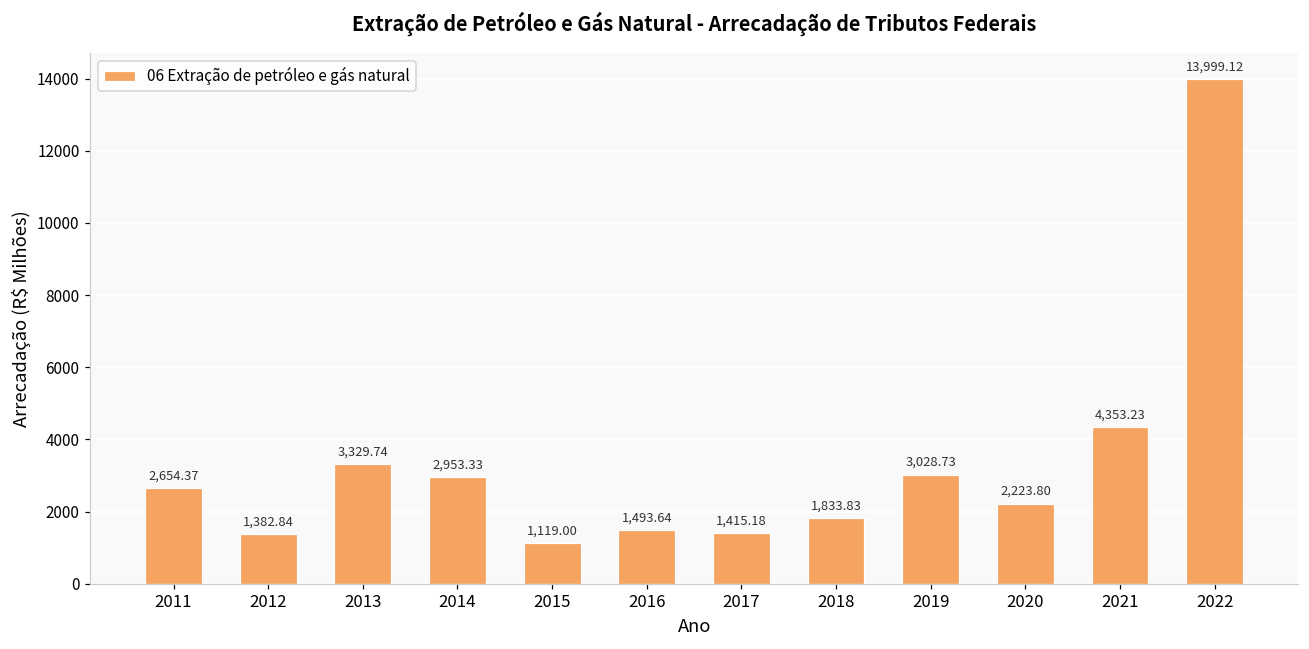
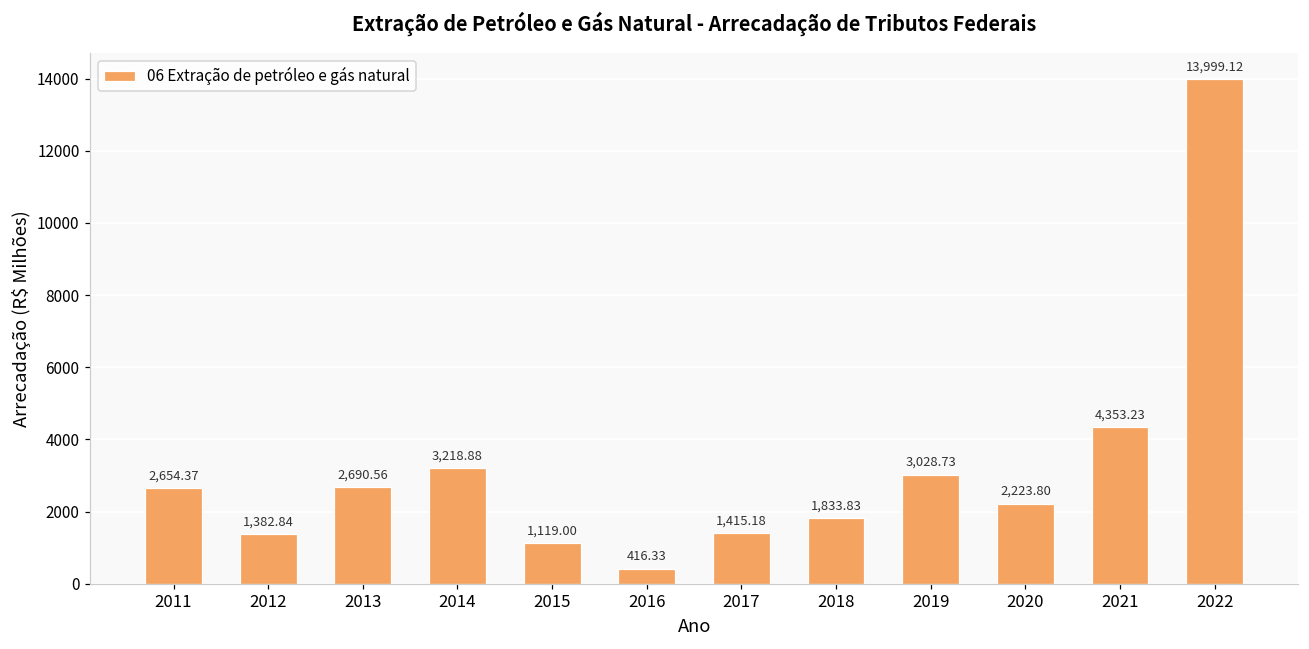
2013: 3,329.74 -> 2,690.56
2014: 2,953.33 -> 3,218.88
2016: 1,493.64 -> 416.33
